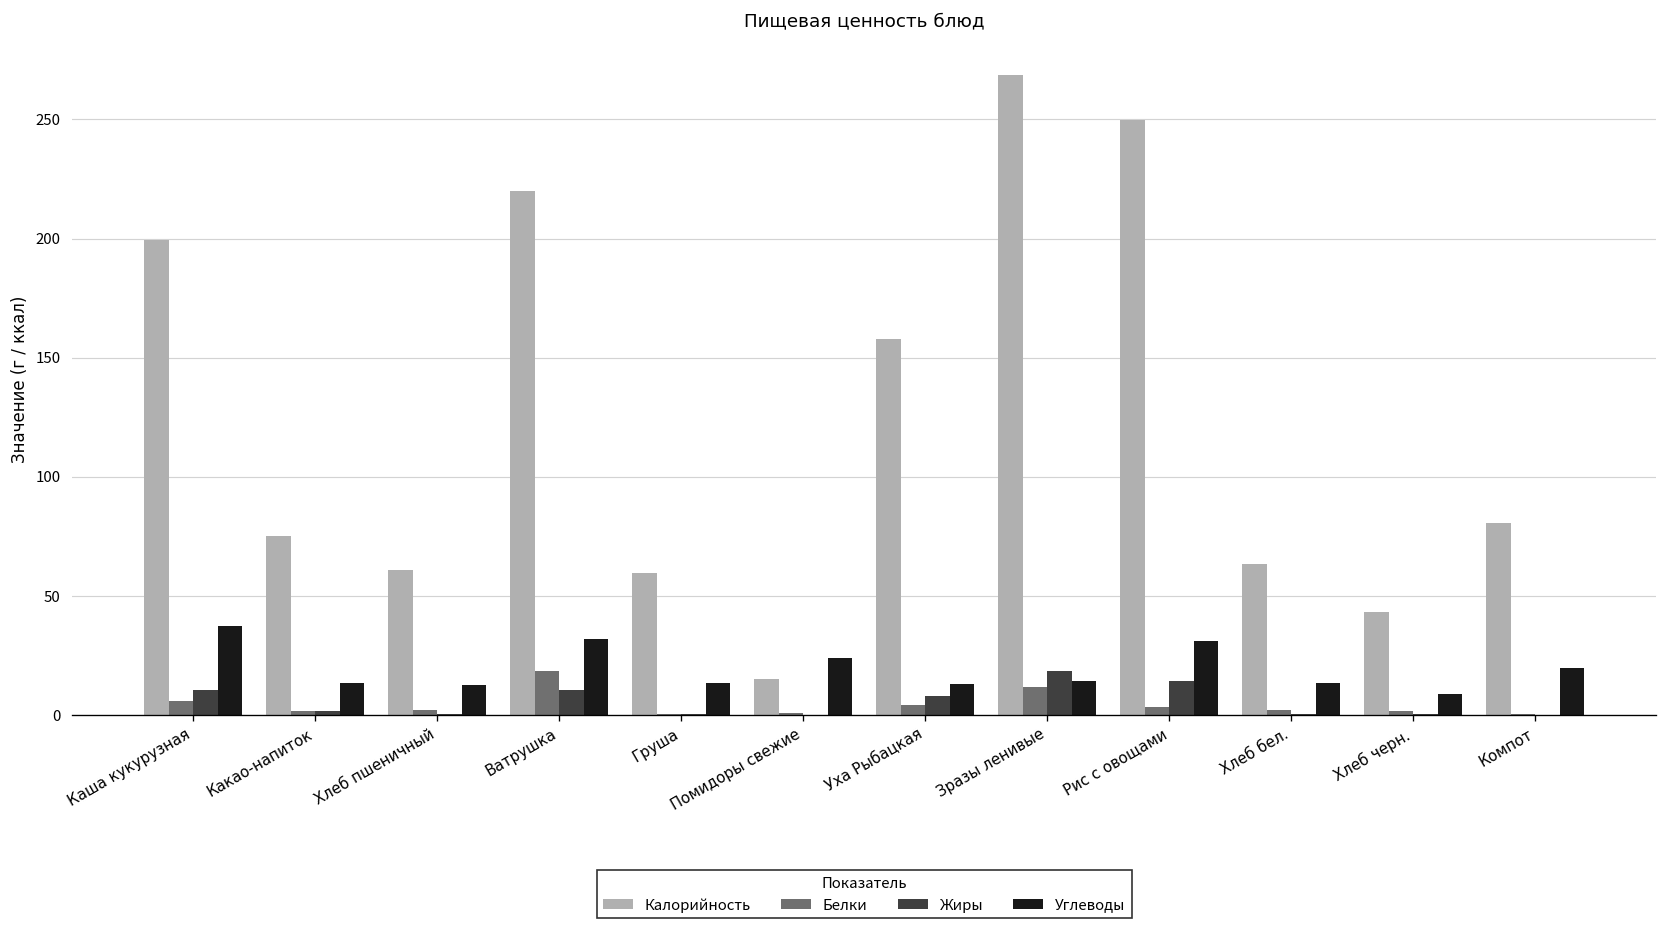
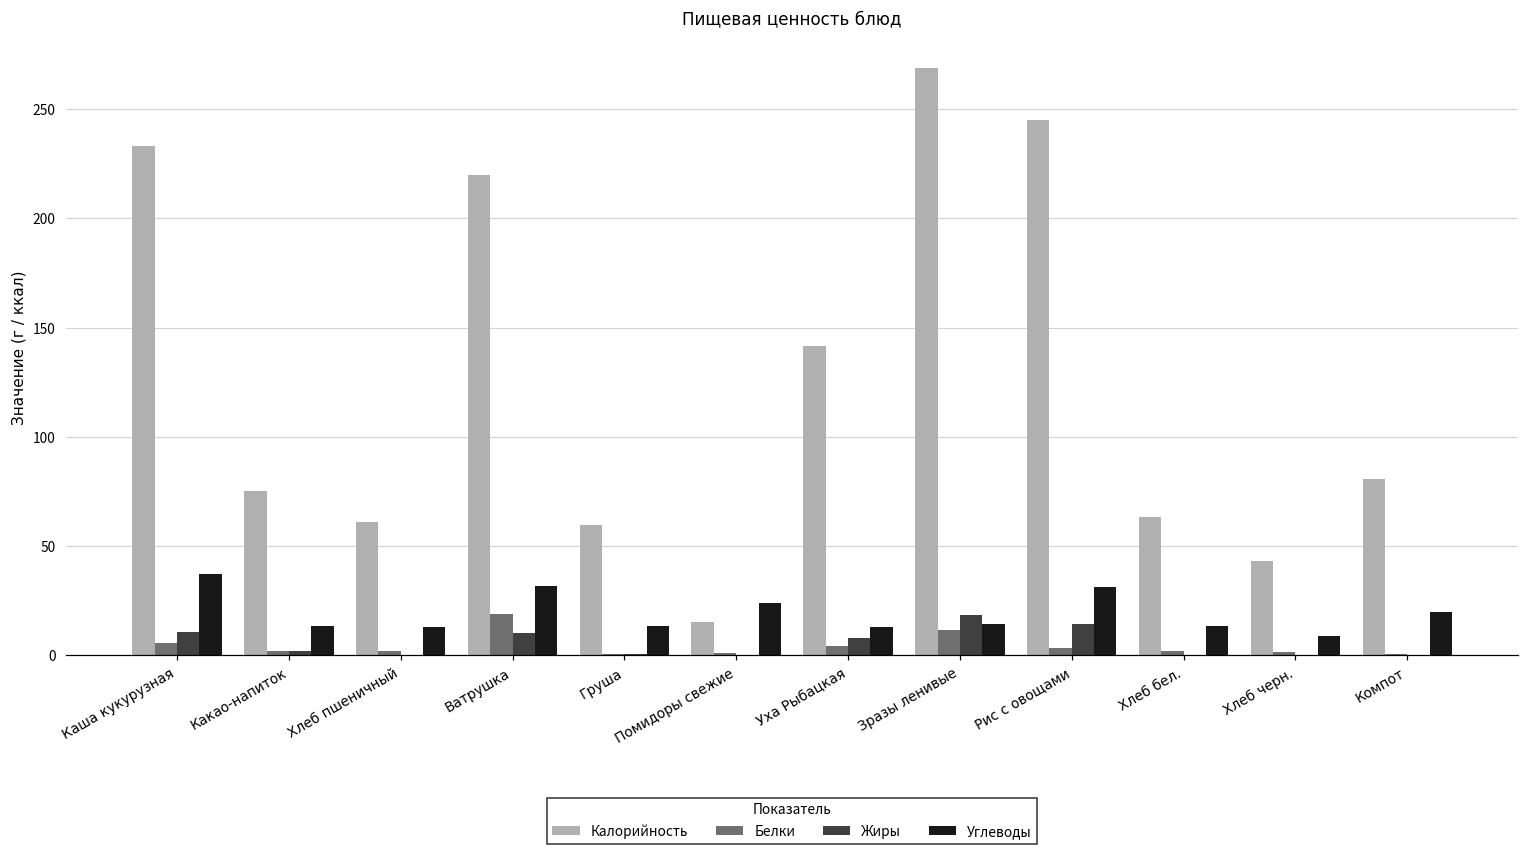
Калорийность, Каша кукурузная: 200 -> 233
Калорийность, Уха Рыбацкая: 158 -> 142
Калорийность, Рис с овощами: 250 -> 245
